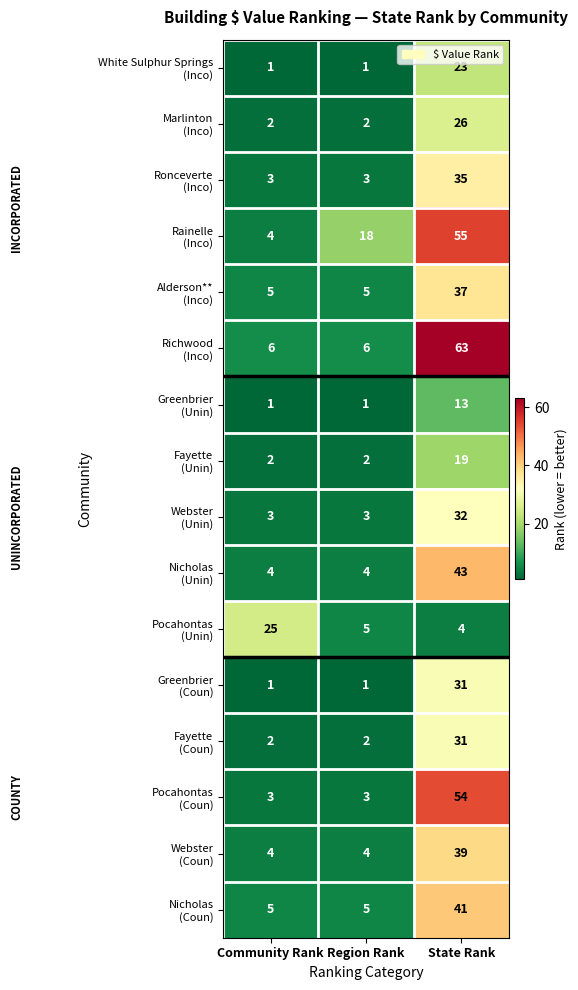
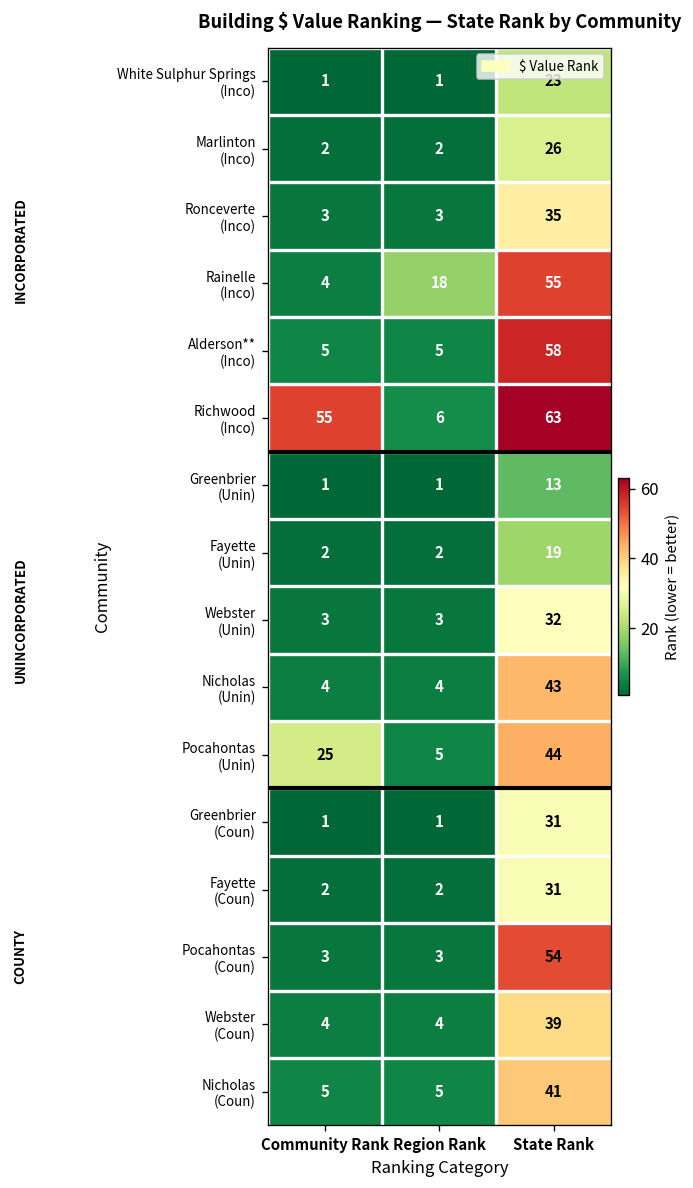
Alderson** (Inco), State Rank: 37 -> 58
Richwood (Inco), Community Rank: 6 -> 55
Pocahontas (Unin), State Rank: 4 -> 44
